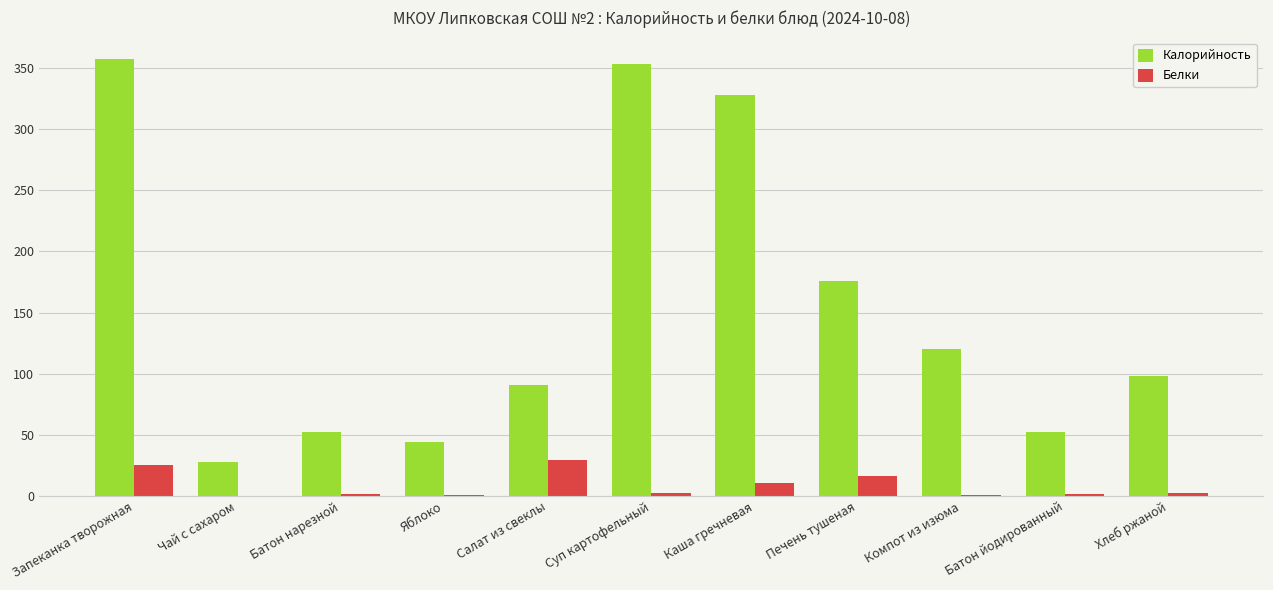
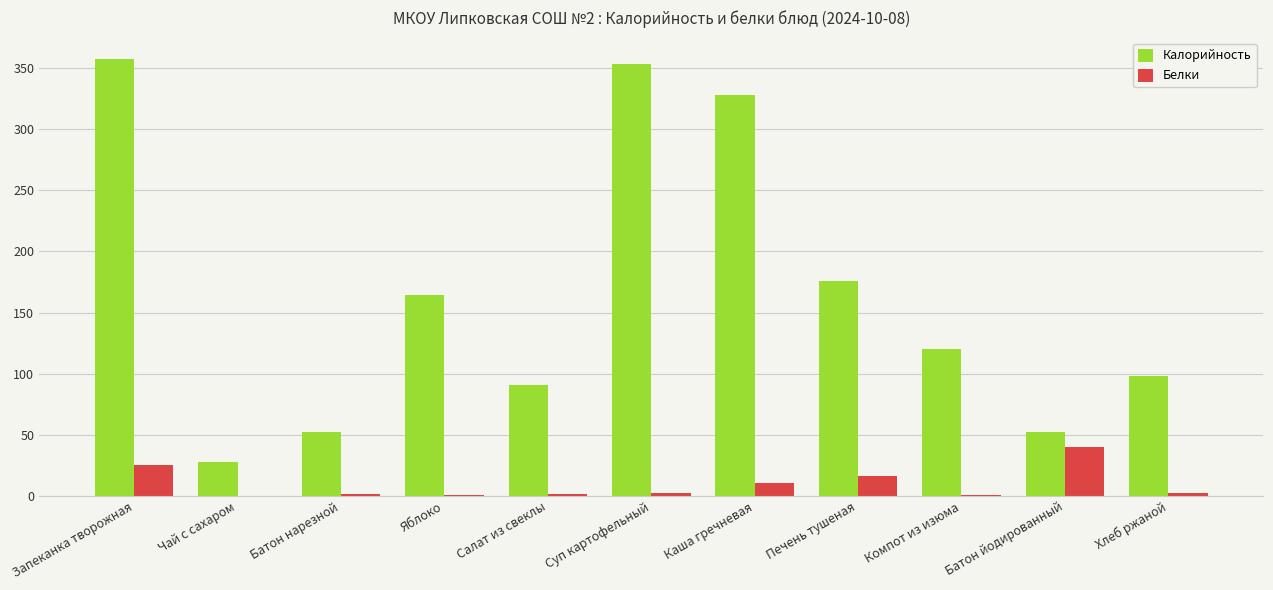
Калорийность, Яблоко: 44 -> 164
Белки, Салат из свеклы: 30 -> 1
Белки, Батон йодированный: 2 -> 40
